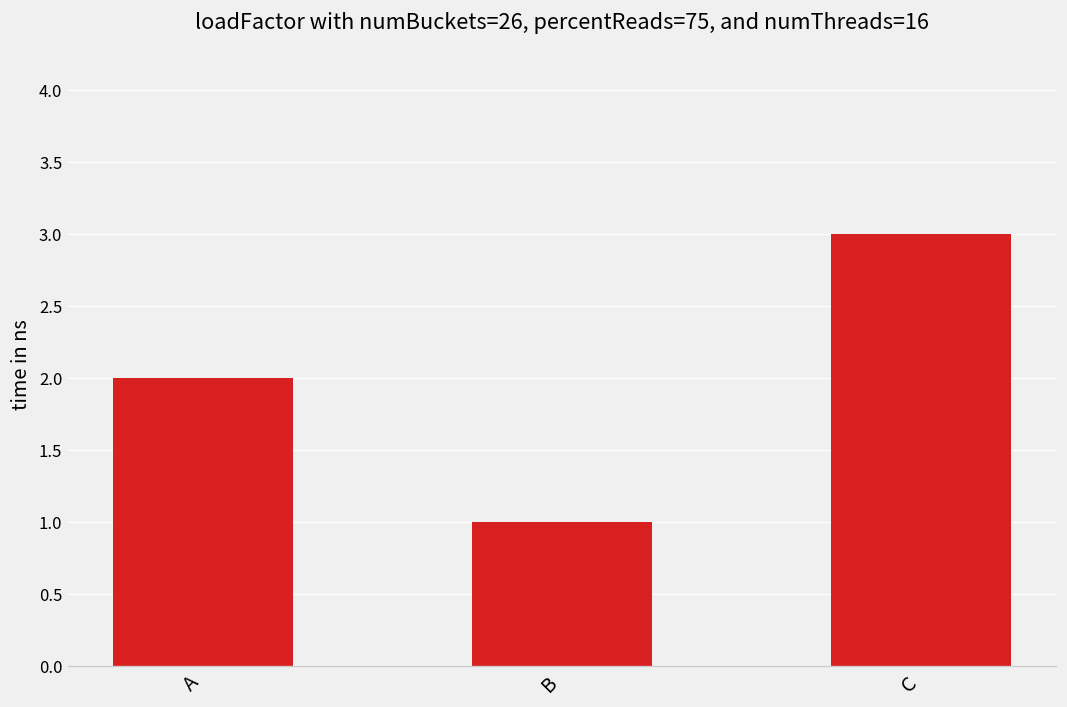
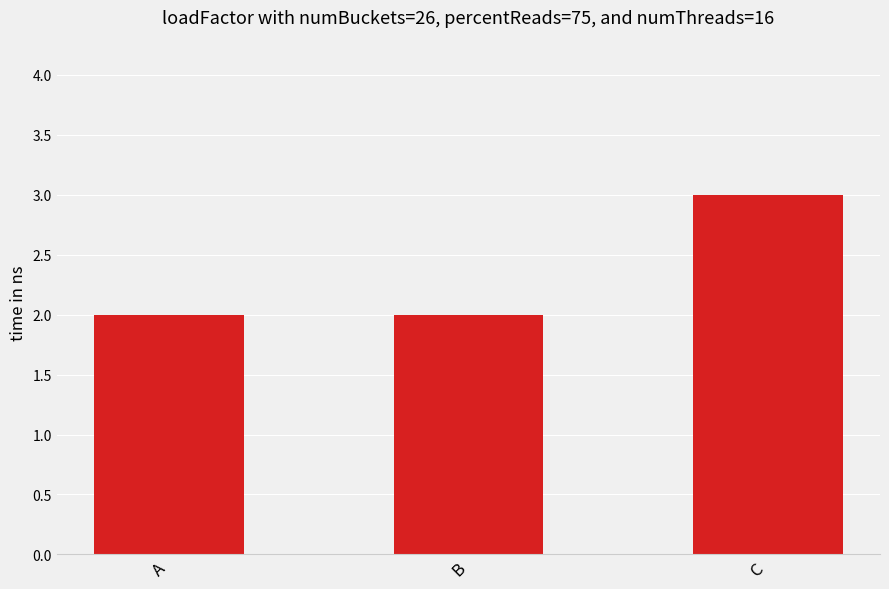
B: 1 -> 2
